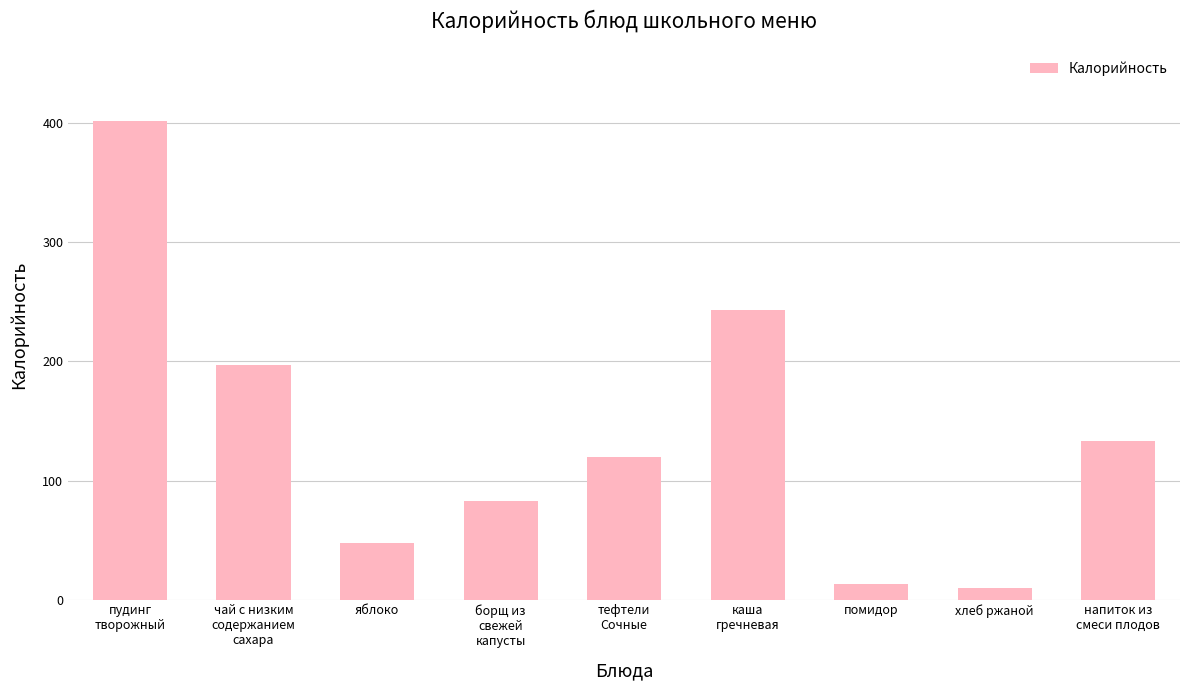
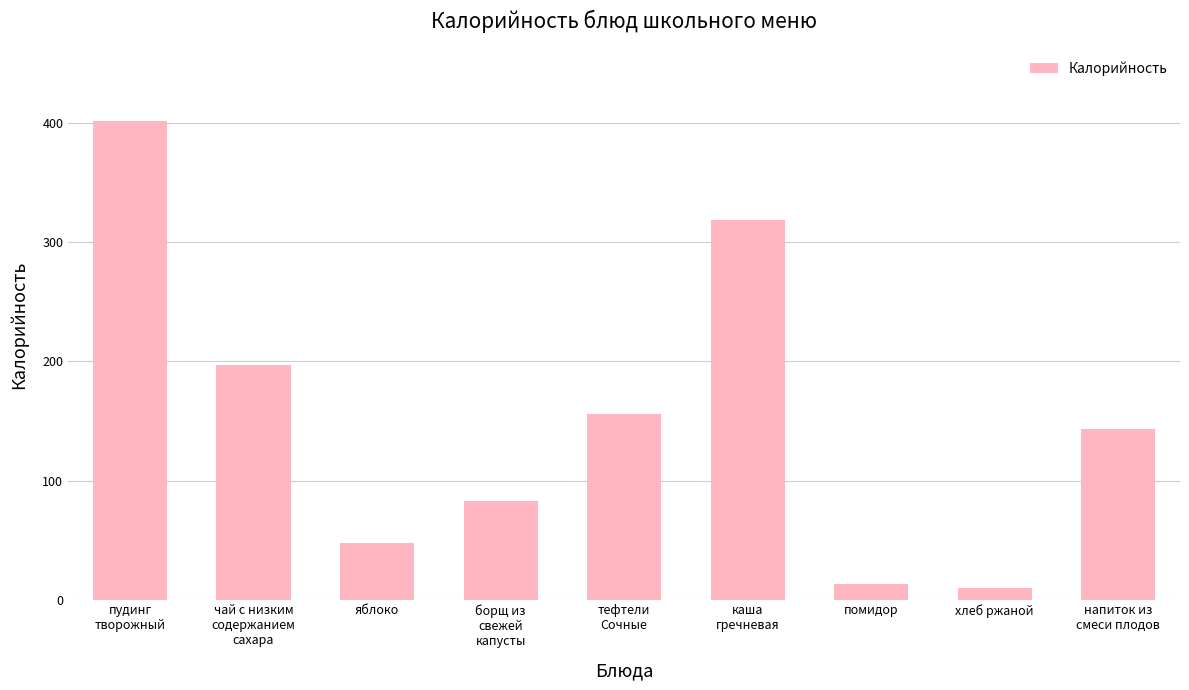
тефтели Сочные: 120 -> 156
каша гречневая: 243 -> 319
напиток из смеси плодов: 133 -> 143
